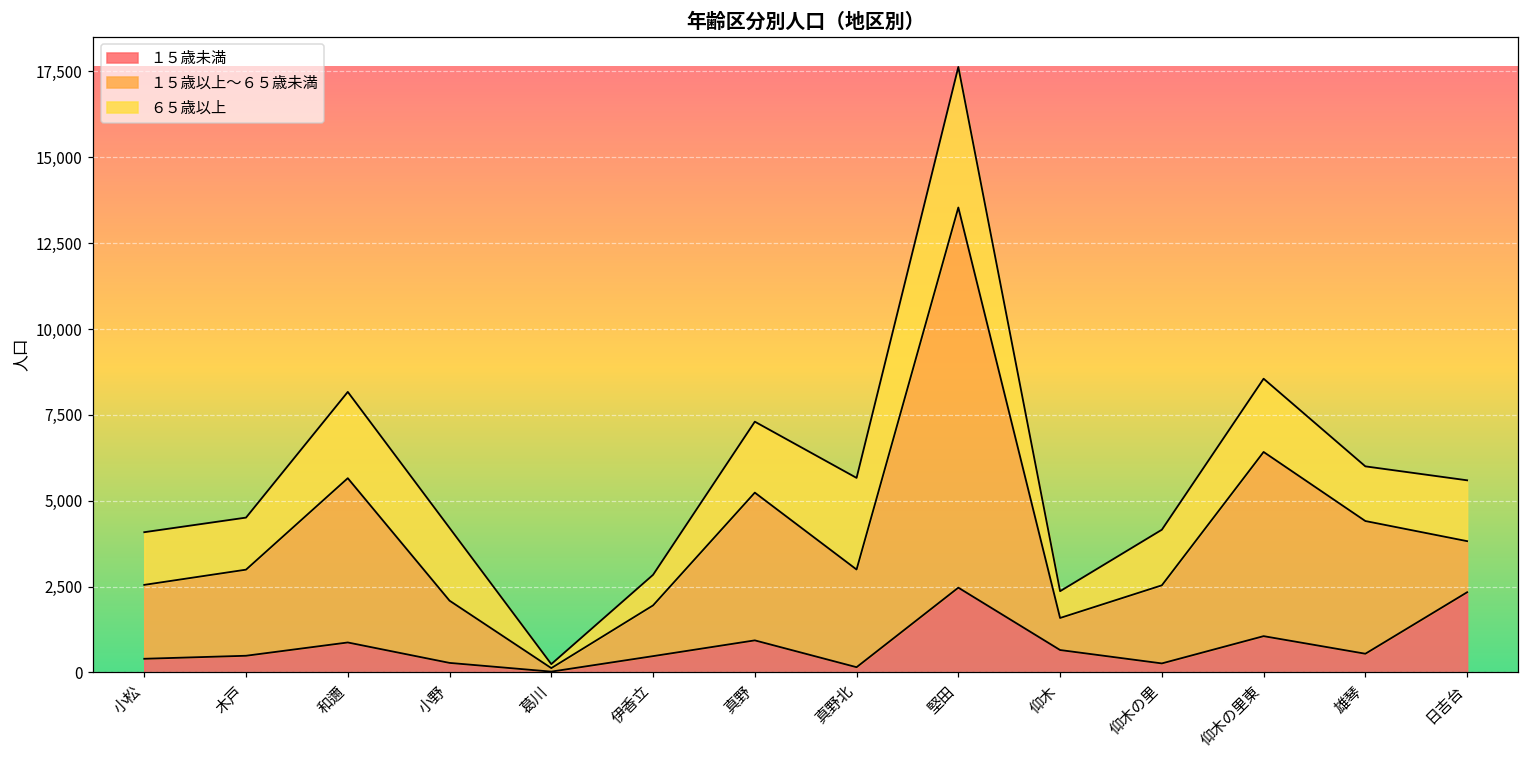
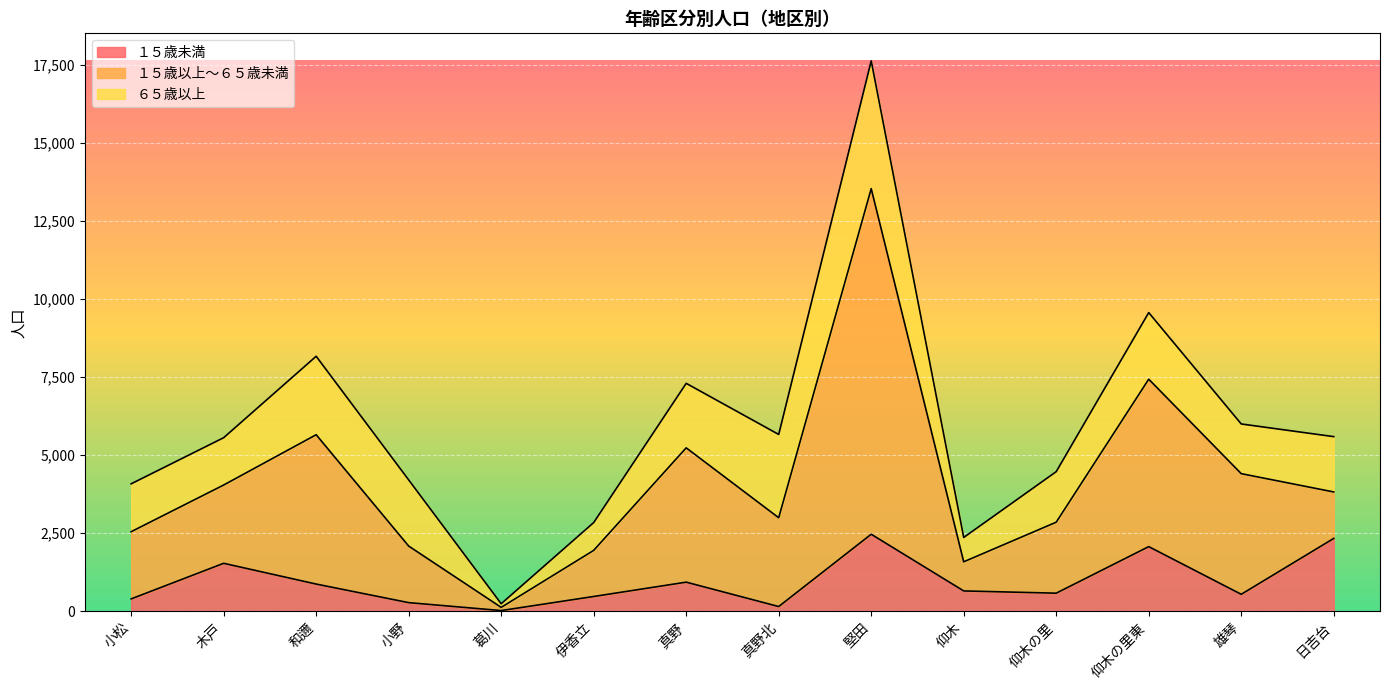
１５歳未満, 木戸: 500 -> 1,500
１５歳未満, 仰木の里: 300 -> 600
１５歳未満, 仰木の里東: 1,100 -> 2,100
